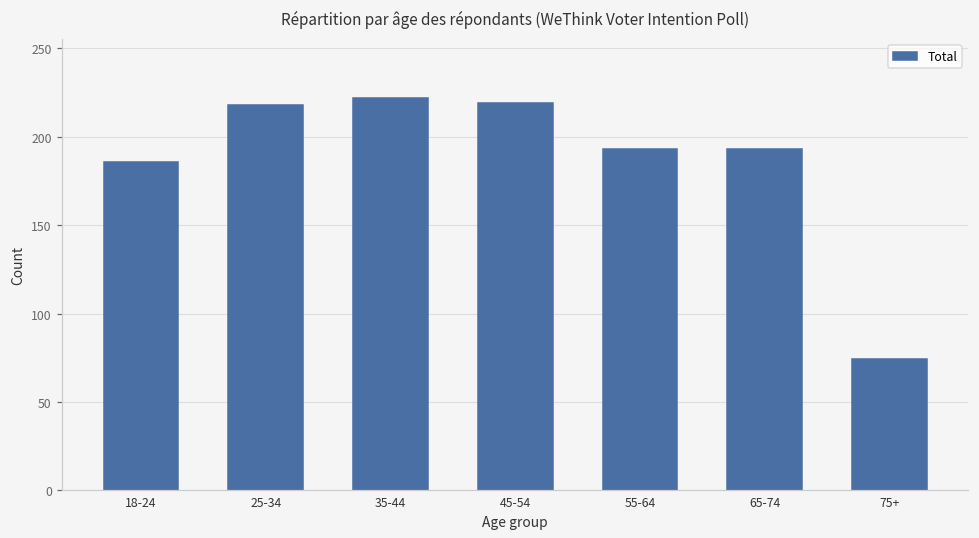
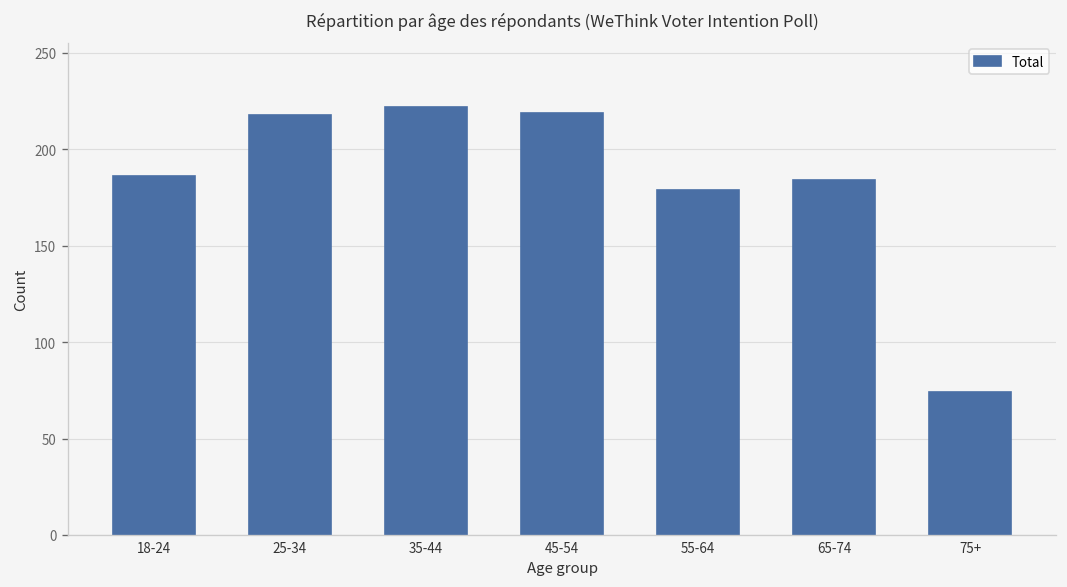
55-64: 193 -> 179
65-74: 193 -> 184
